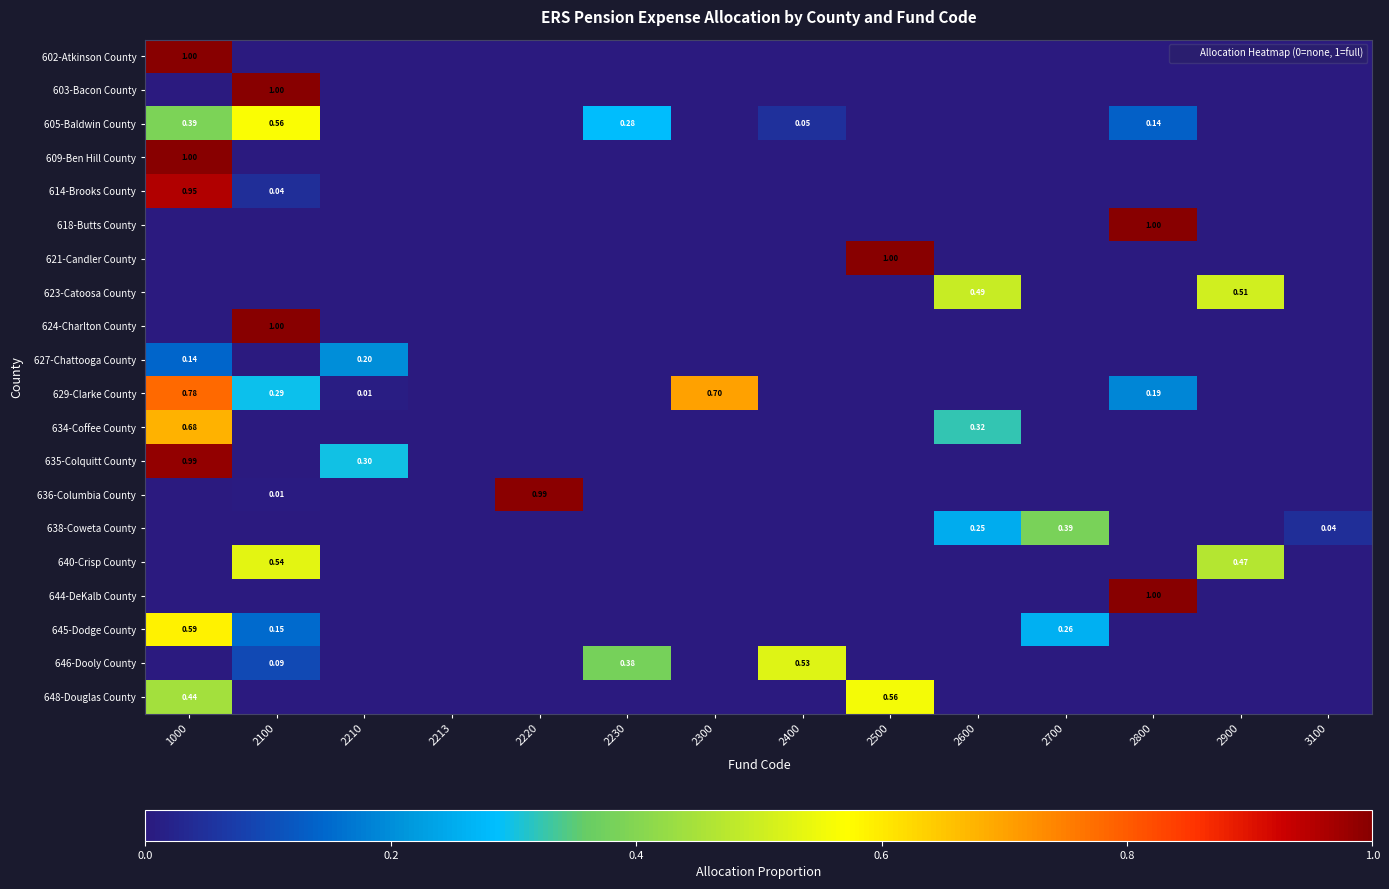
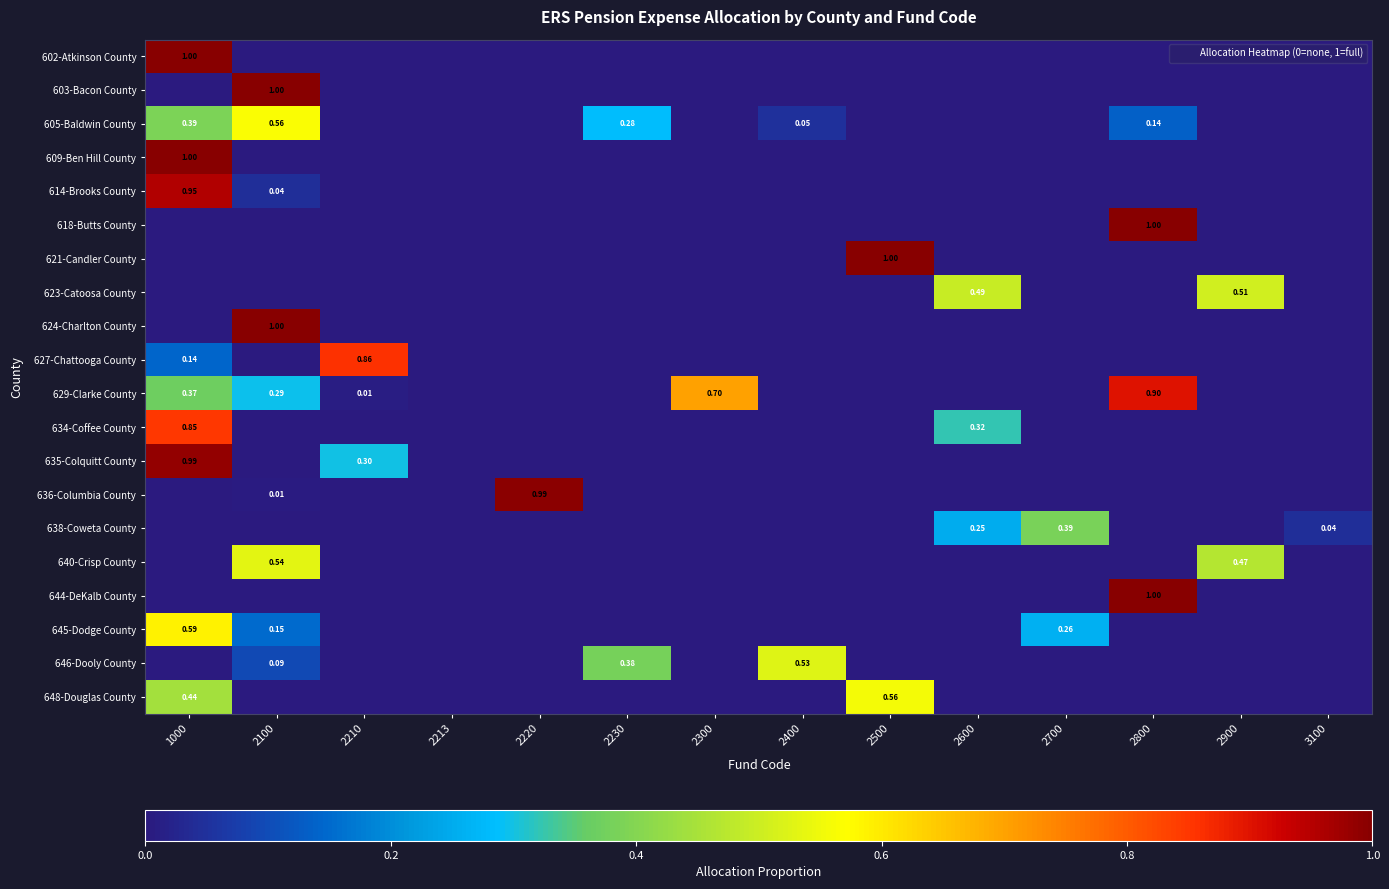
627-Chattooga County, 2210: 0.20 -> 0.86
629-Clarke County, 1000: 0.78 -> 0.37
629-Clarke County, 2800: 0.19 -> 0.90
634-Coffee County, 1000: 0.68 -> 0.85
